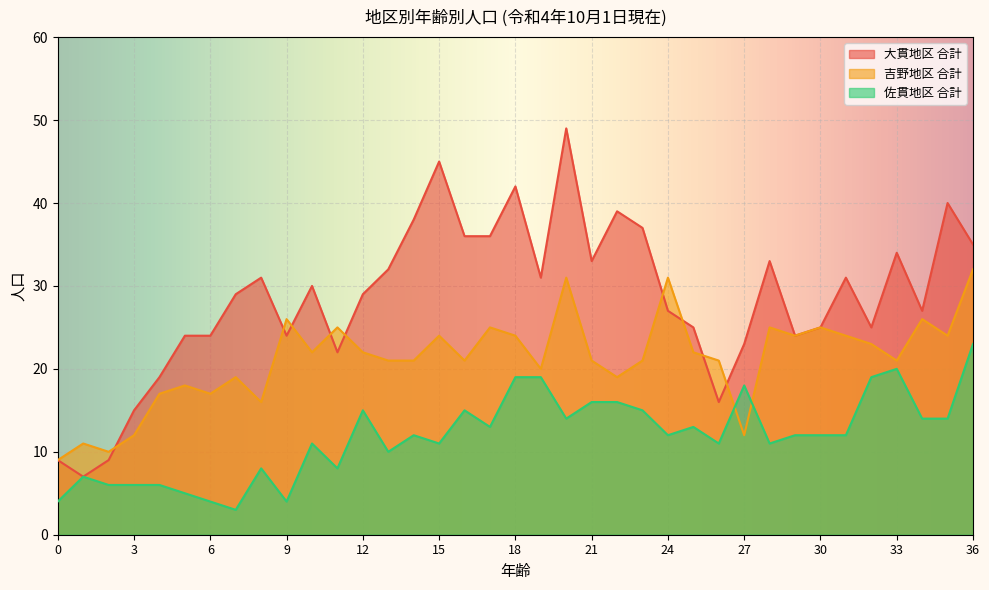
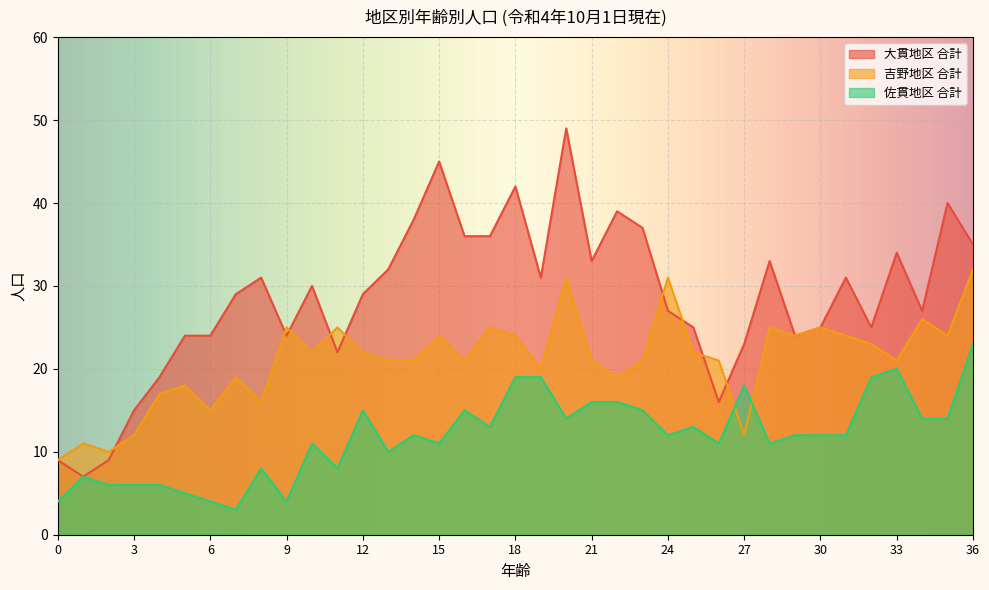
吉野地区 合計, 6: 17 -> 15
吉野地区 合計, 9: 26 -> 25
